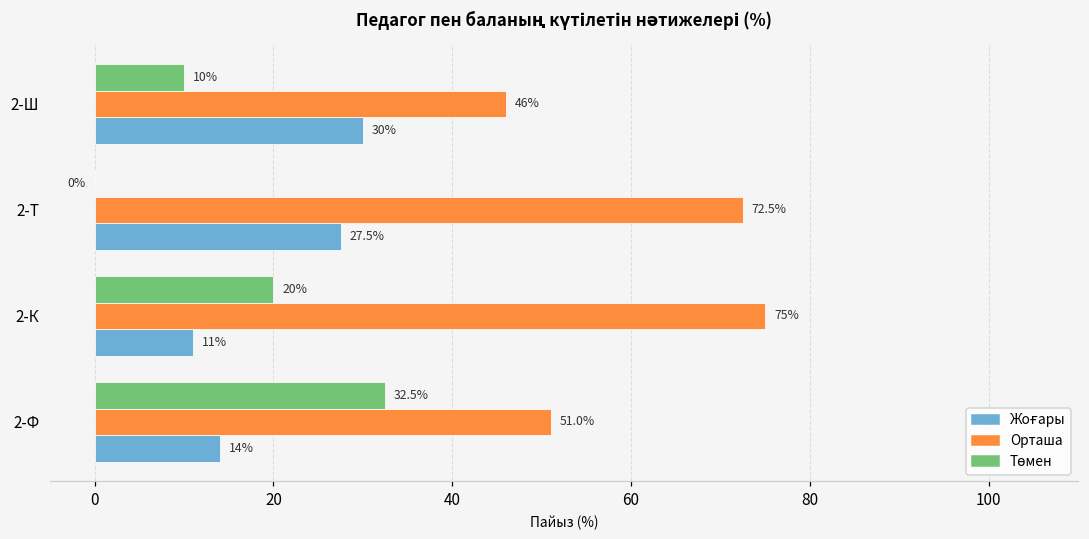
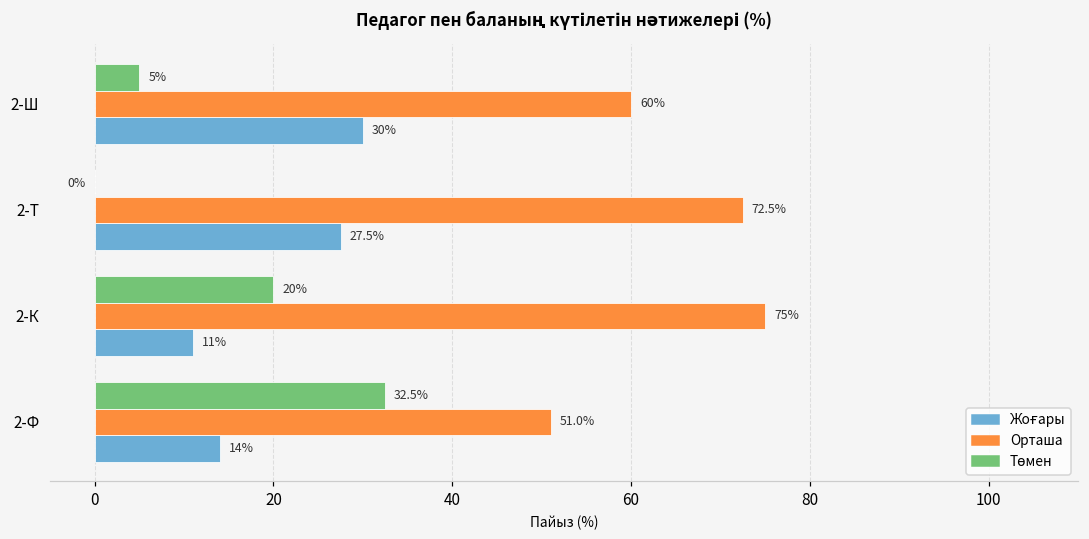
Төмен, 2-Ш: 10% -> 5%
Орташа, 2-Ш: 46% -> 60%
